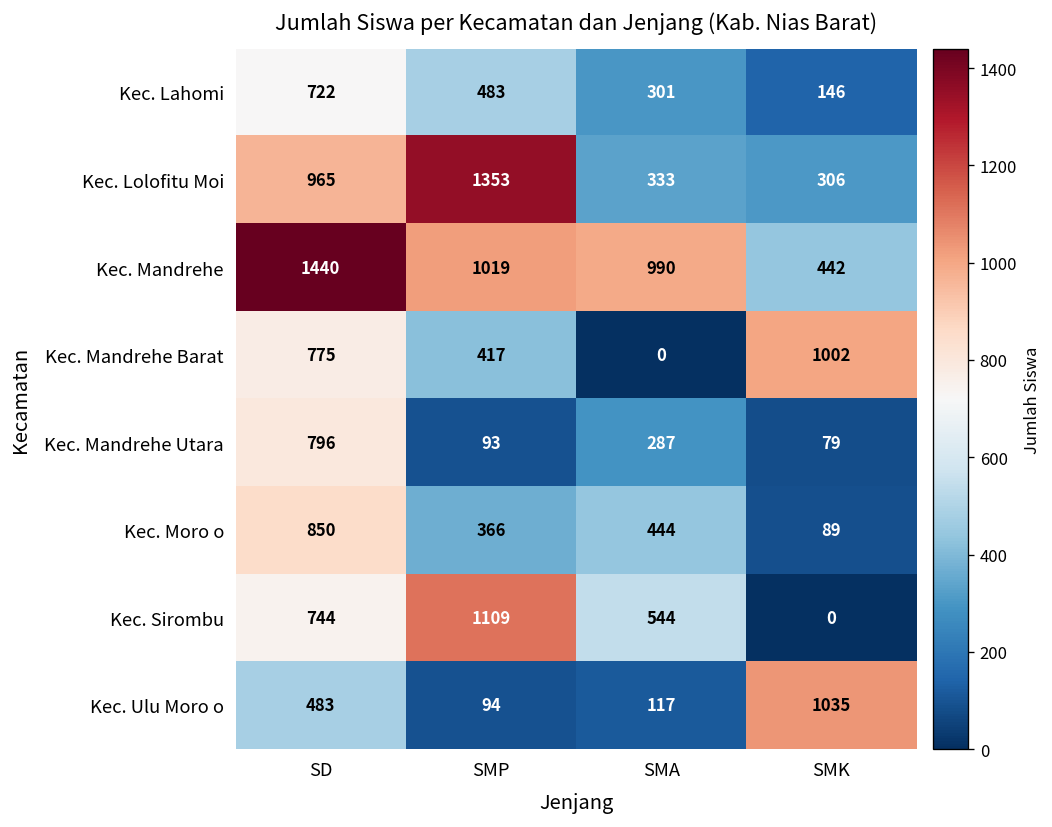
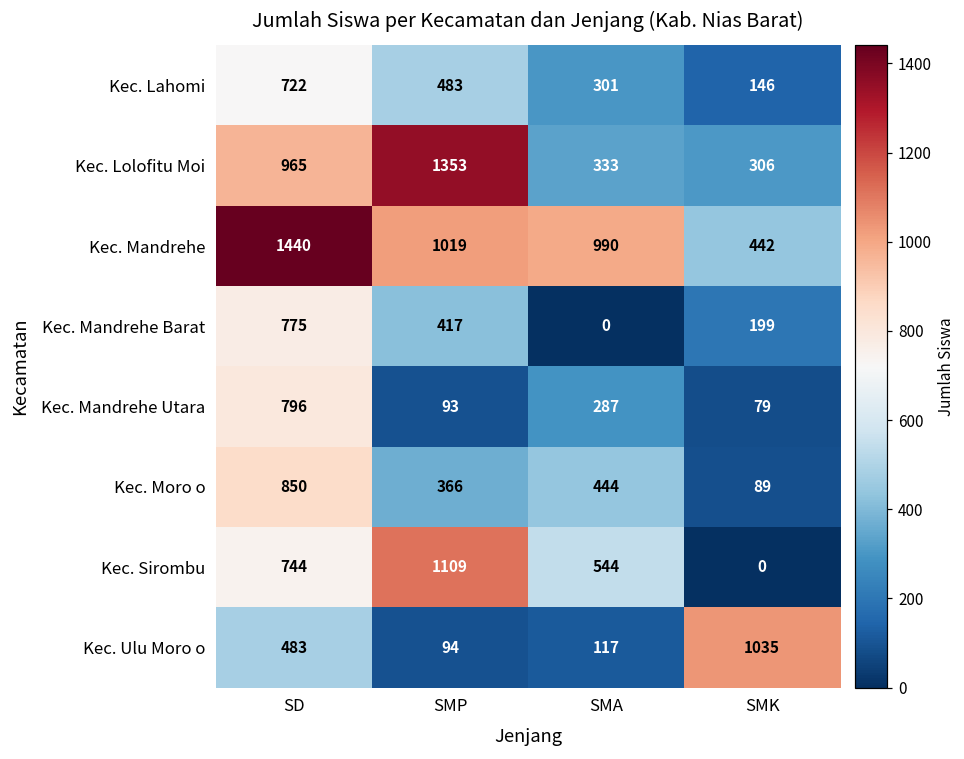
Kec. Mandrehe Barat, SMK: 1002 -> 199
